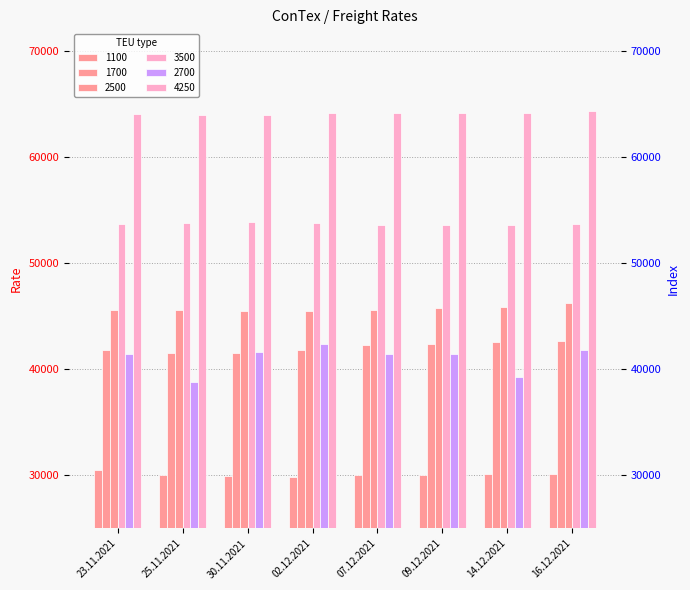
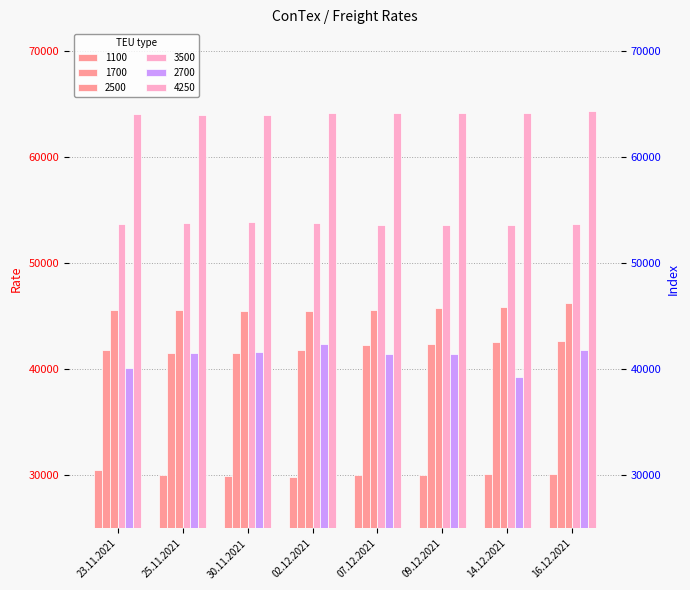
2700, 23.11.2021: 41400 -> 40100
2700, 25.11.2021: 38800 -> 41500
